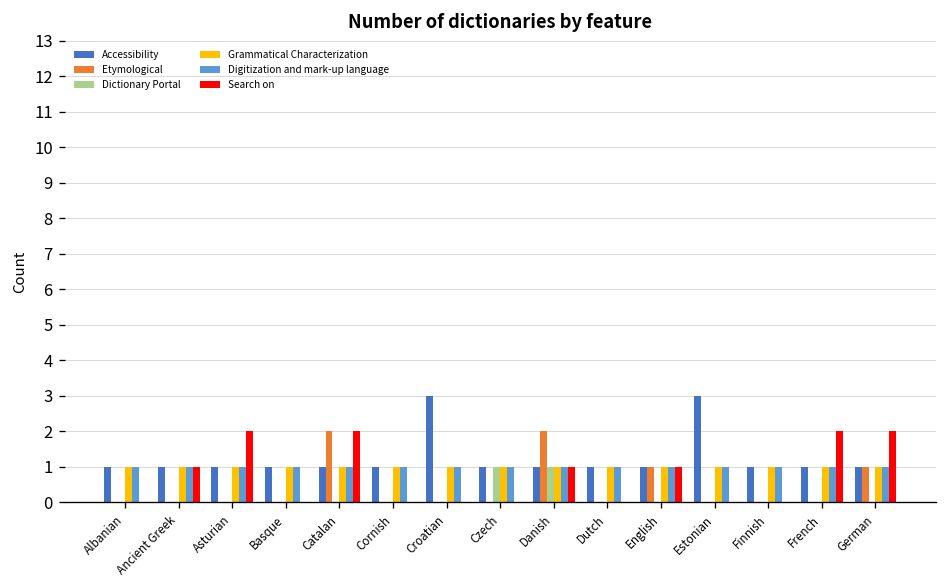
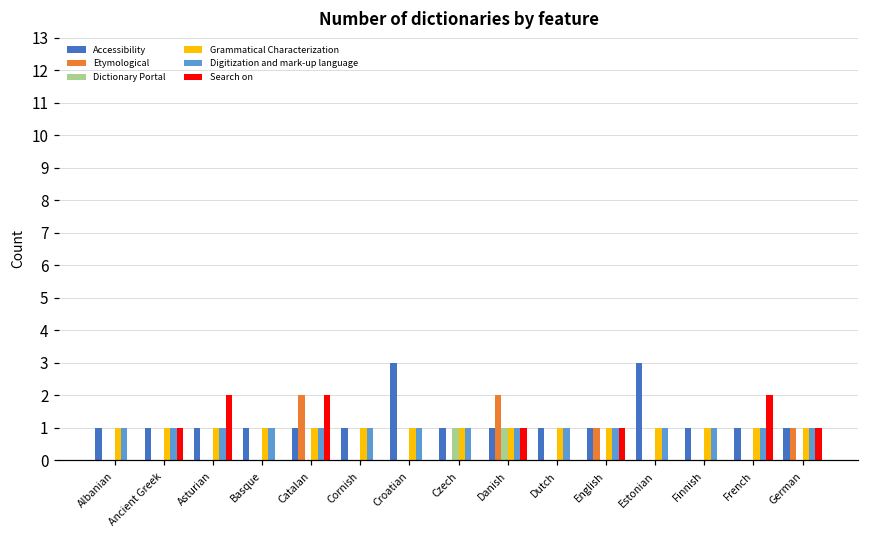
Search on, German: 2 -> 1
